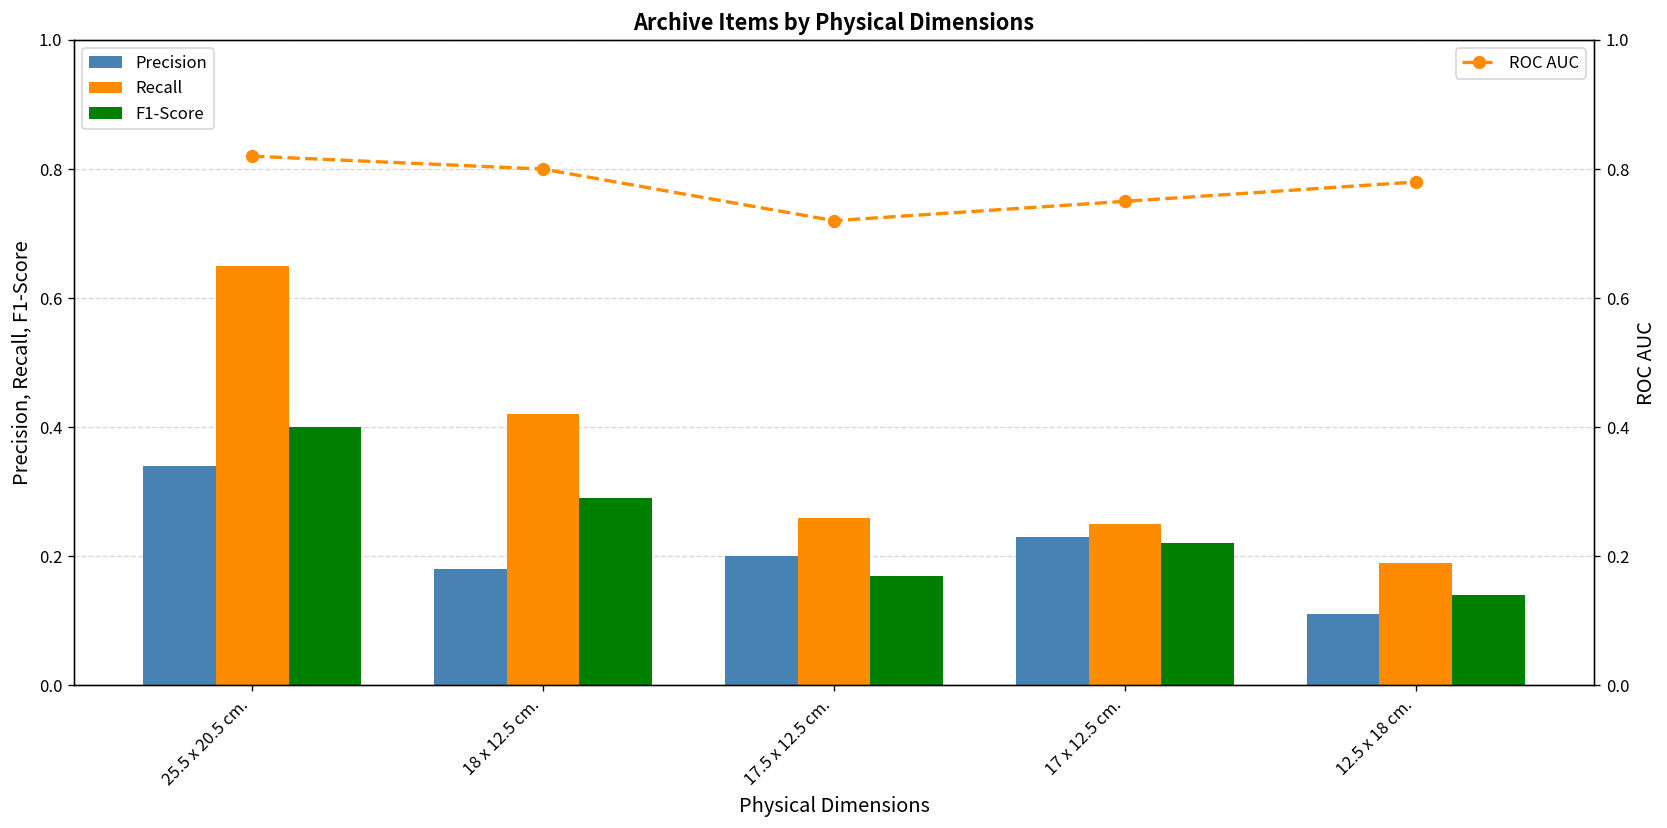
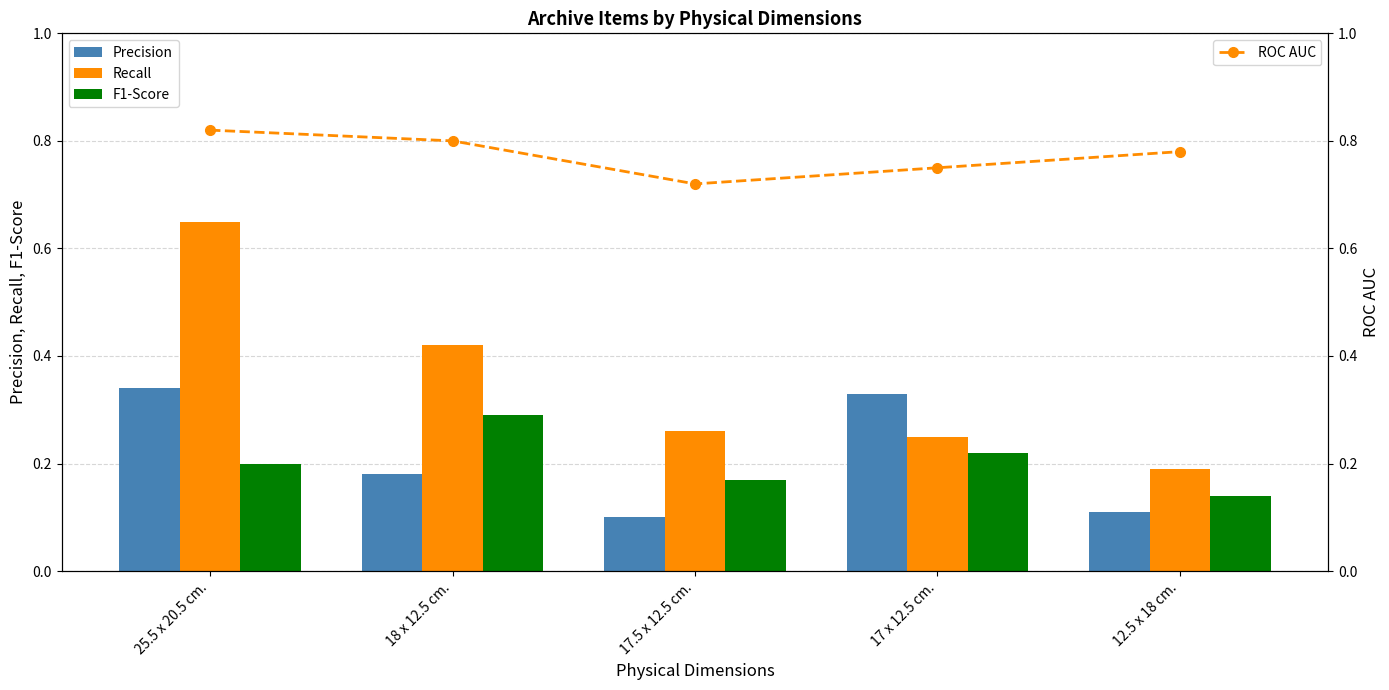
F1-Score, 25.5 x 20.5 cm.: 0.4 -> 0.2
Precision, 17.5 x 12.5 cm.: 0.2 -> 0.1
Precision, 17 x 12.5 cm.: 0.23 -> 0.33
